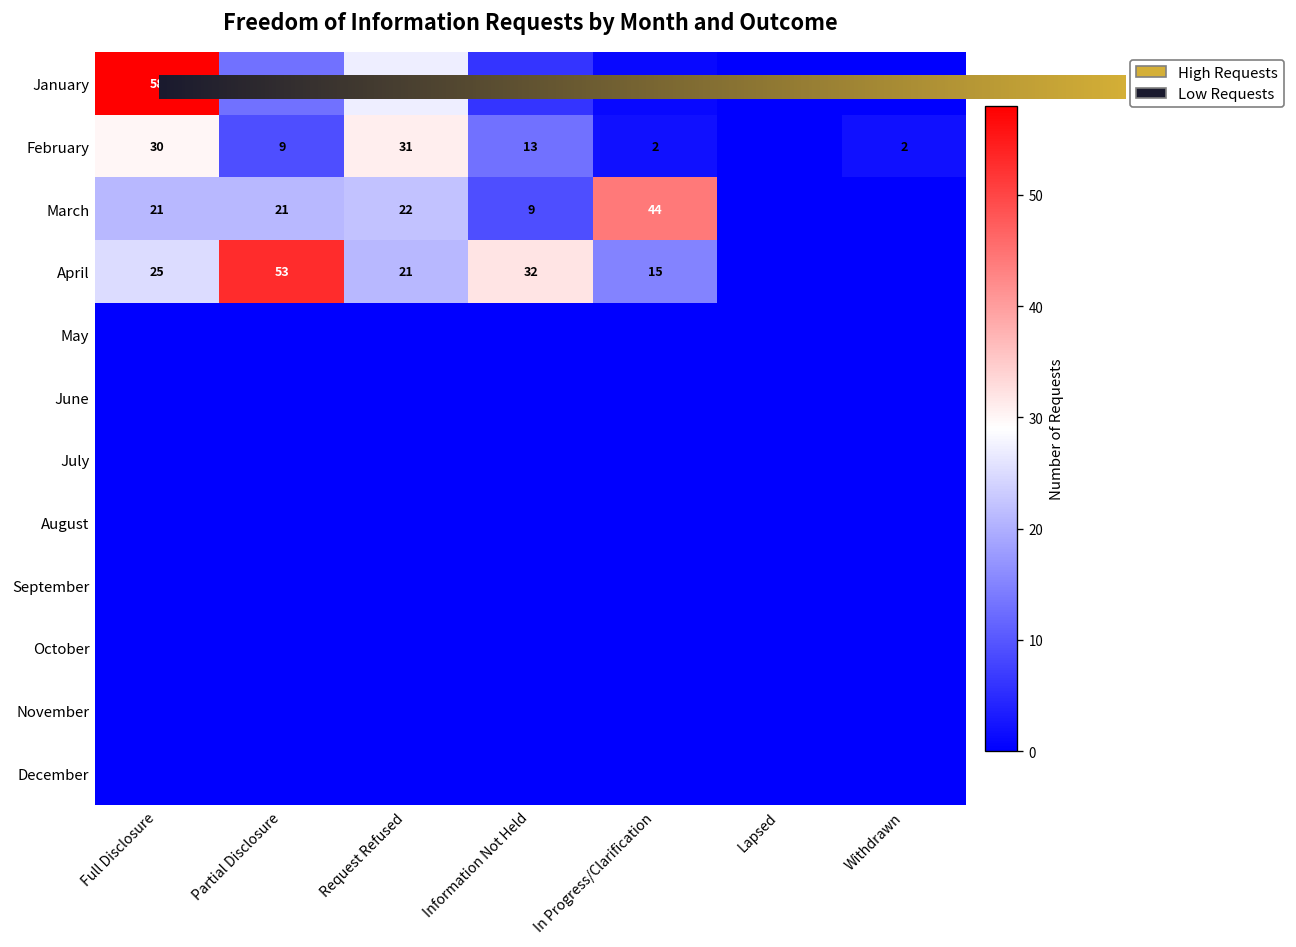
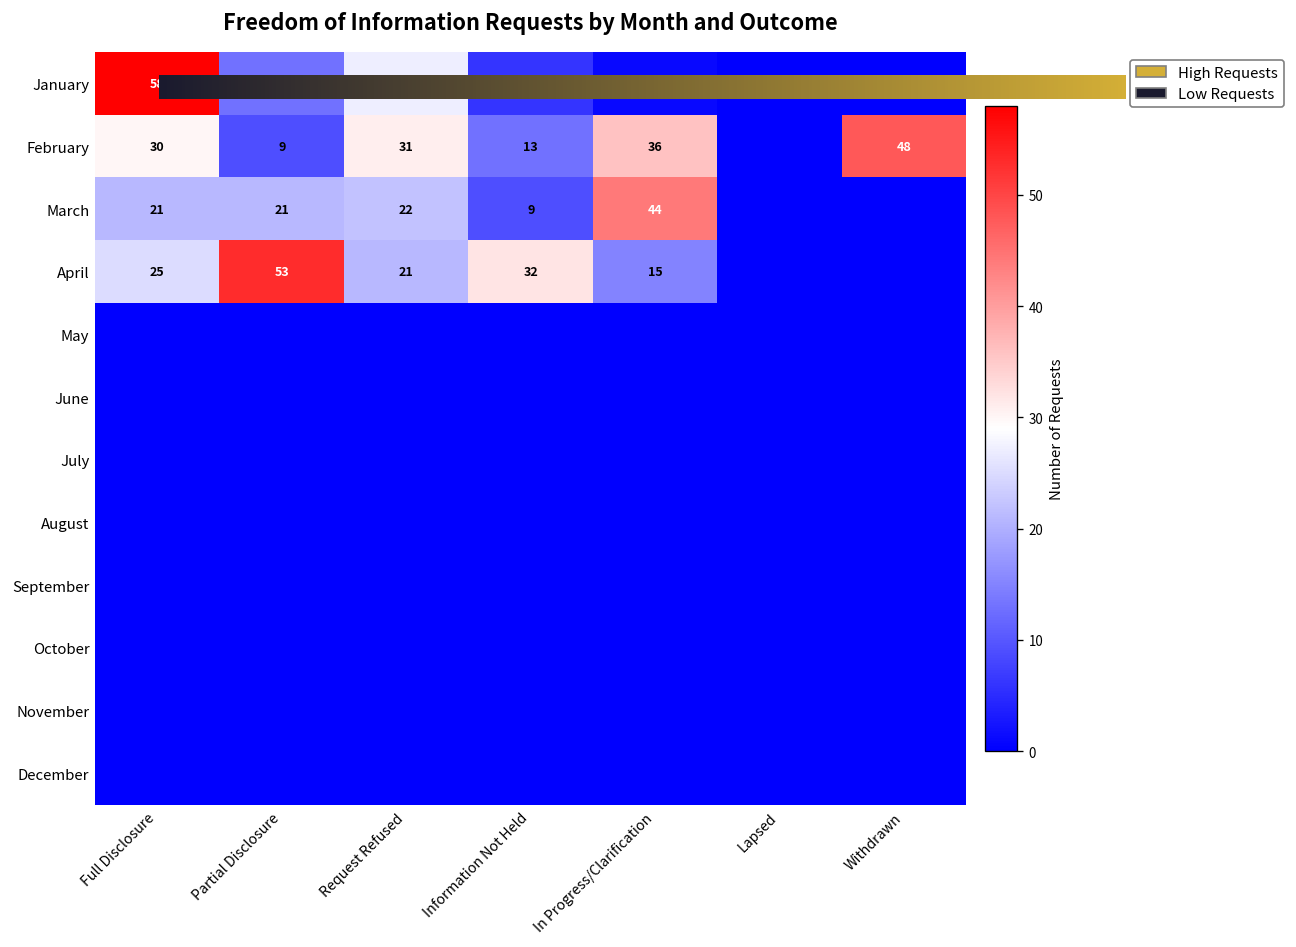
February, In Progress/Clarification: 2 -> 36
February, Withdrawn: 2 -> 48
